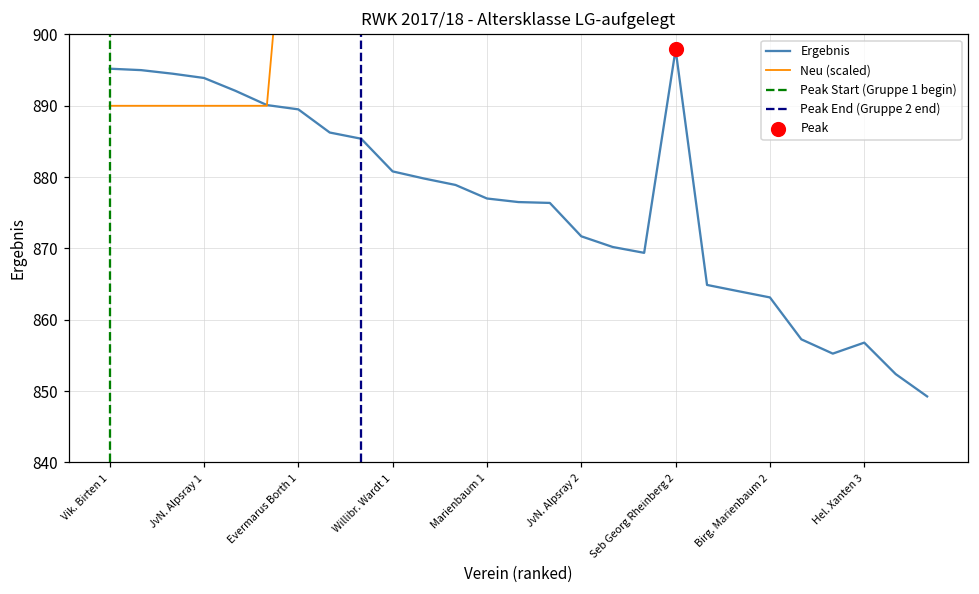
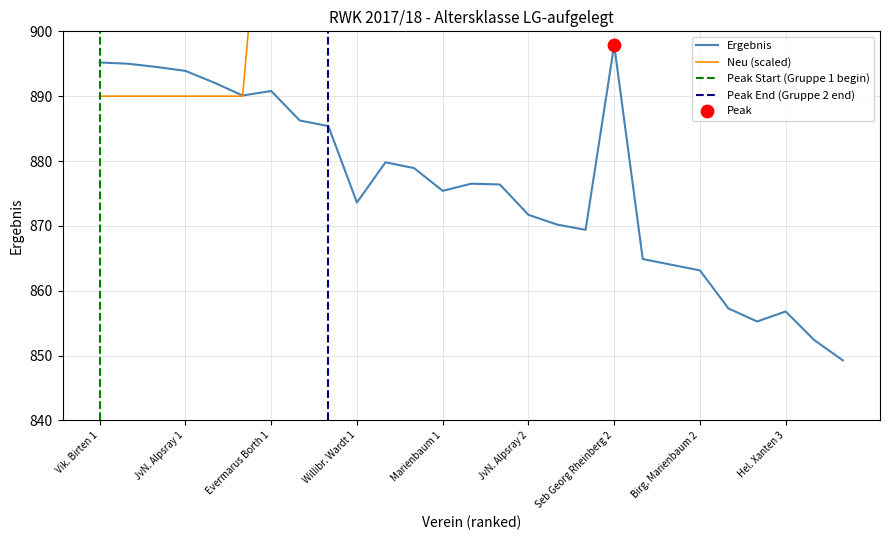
Ergebnis, Evermarus Borth 1: 890 -> 891
Ergebnis, Willibr. Wardt 1: 881 -> 874
Ergebnis, Marienbaum 1: 877 -> 875
